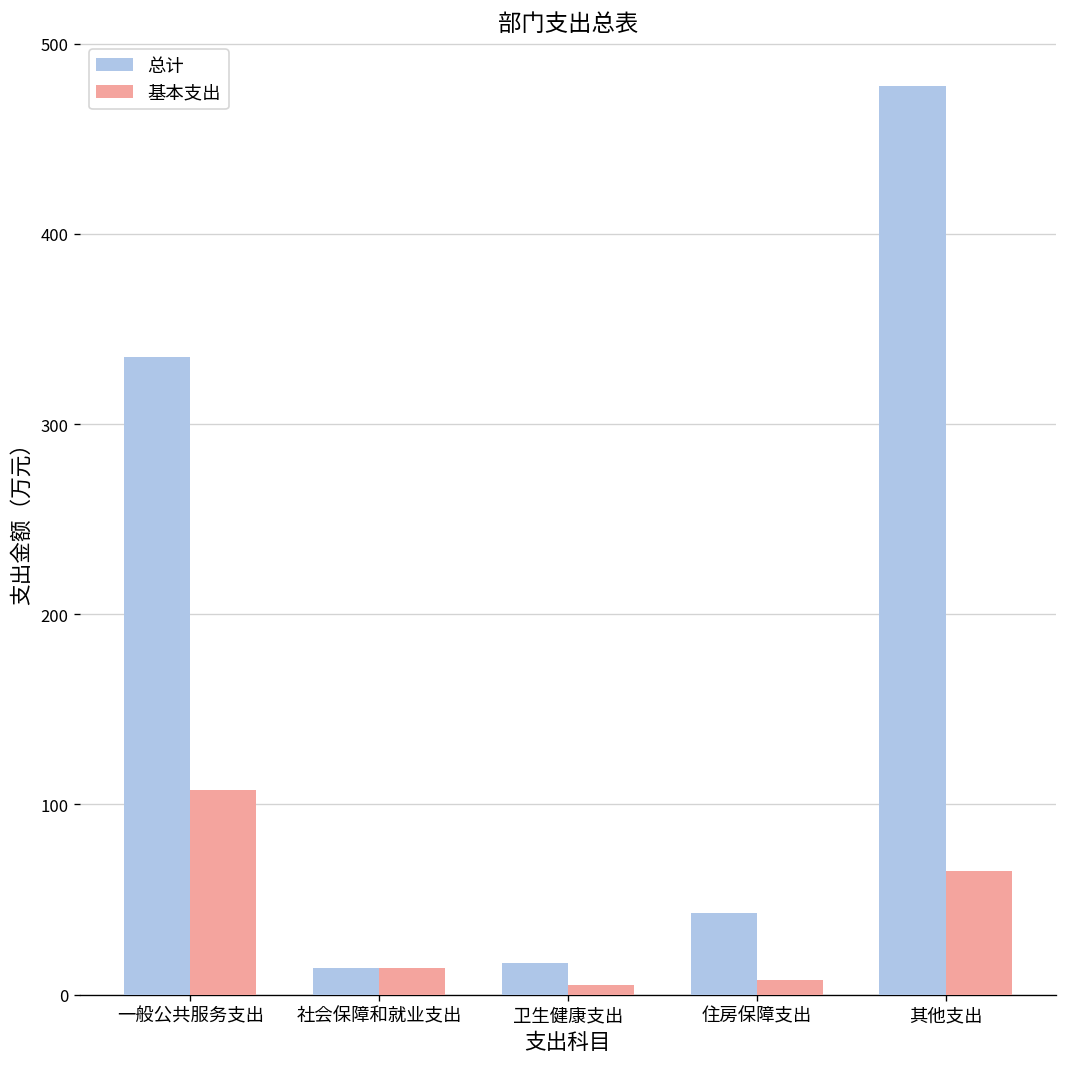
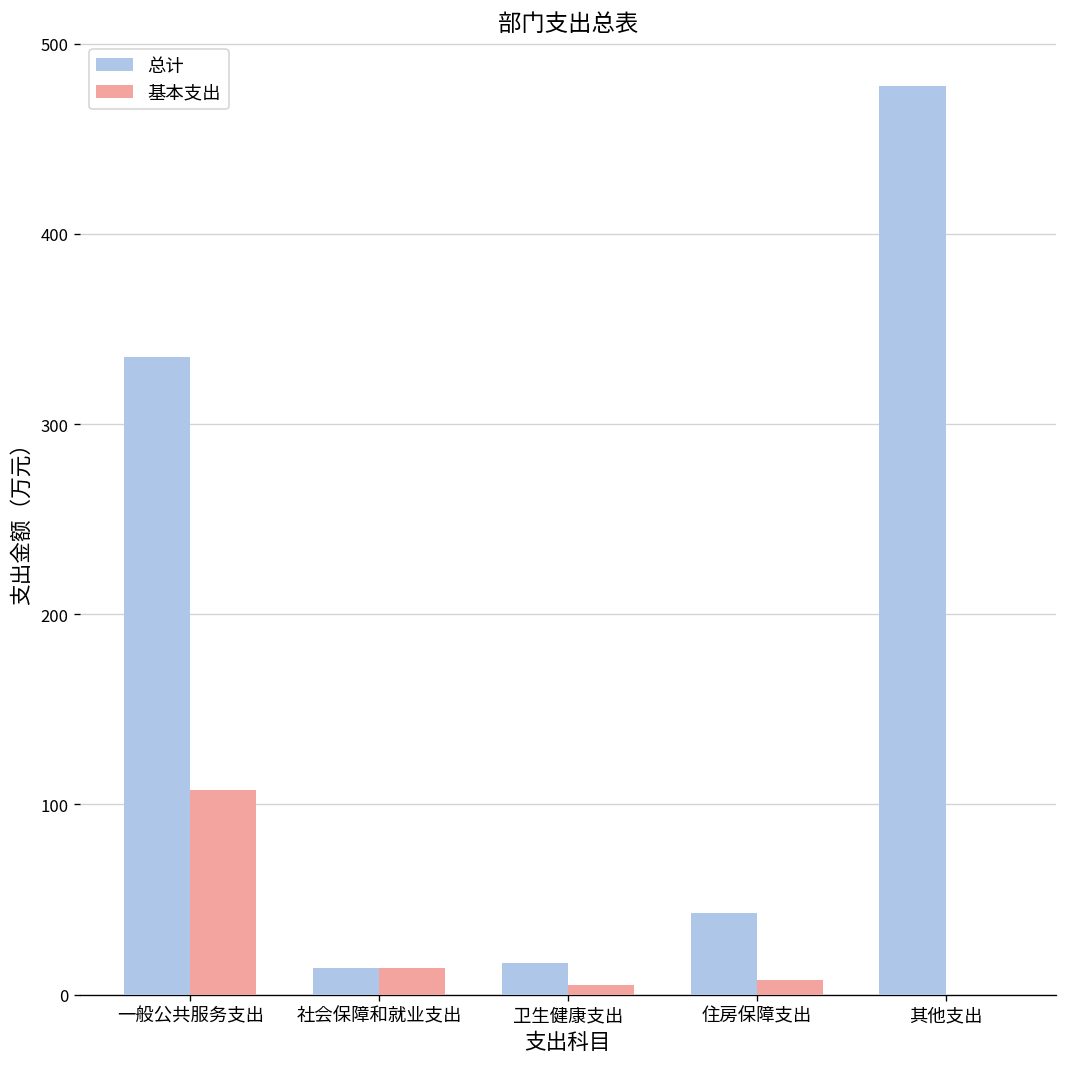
基本支出, 其他支出: 65 -> 0
